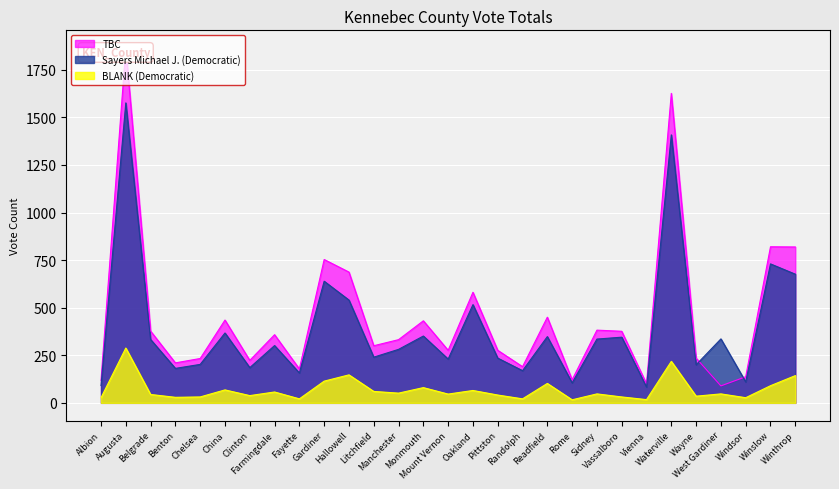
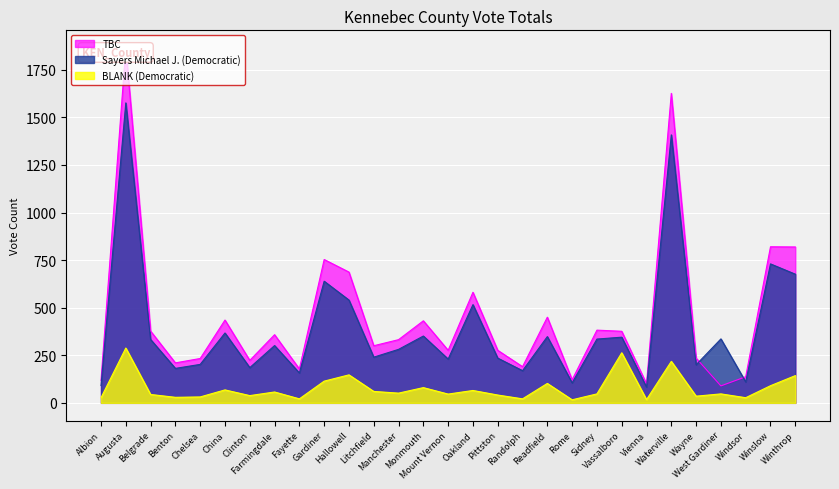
BLANK (Democratic), Vassalboro: 30 -> 260
